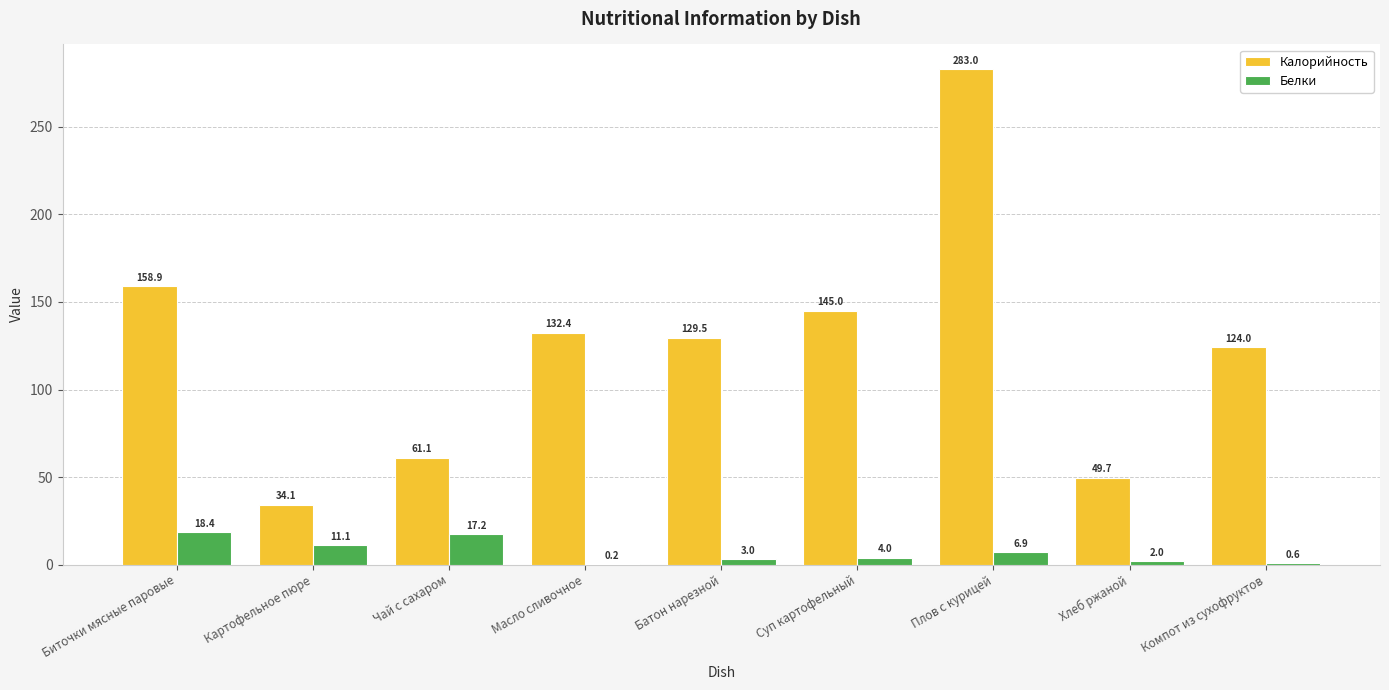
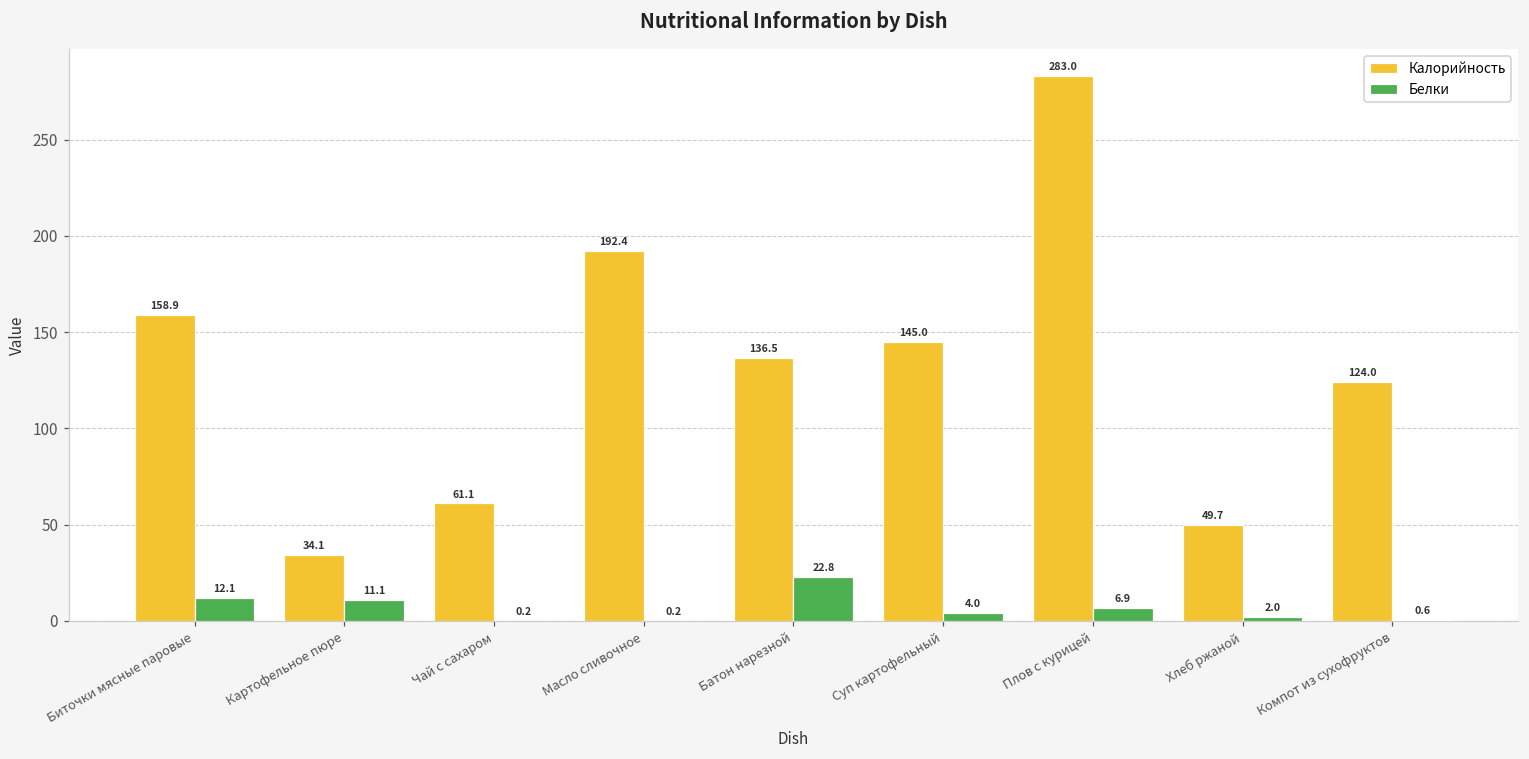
Белки, Биточки мясные паровые: 18.4 -> 12.1
Белки, Чай с сахаром: 17.2 -> 0.2
Калорийность, Масло сливочное: 132.4 -> 192.4
Калорийность, Батон нарезной: 129.5 -> 136.5
Белки, Батон нарезной: 3.0 -> 22.8
